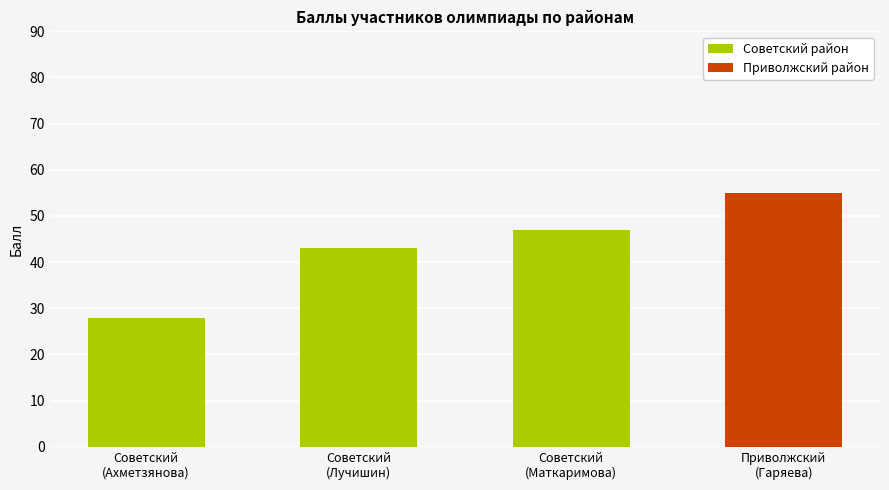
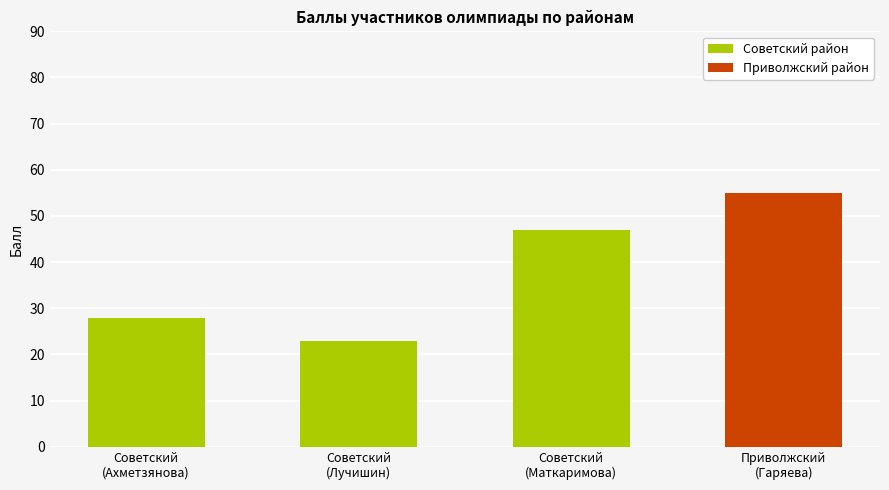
Советский (Лучишин): 43 -> 23
